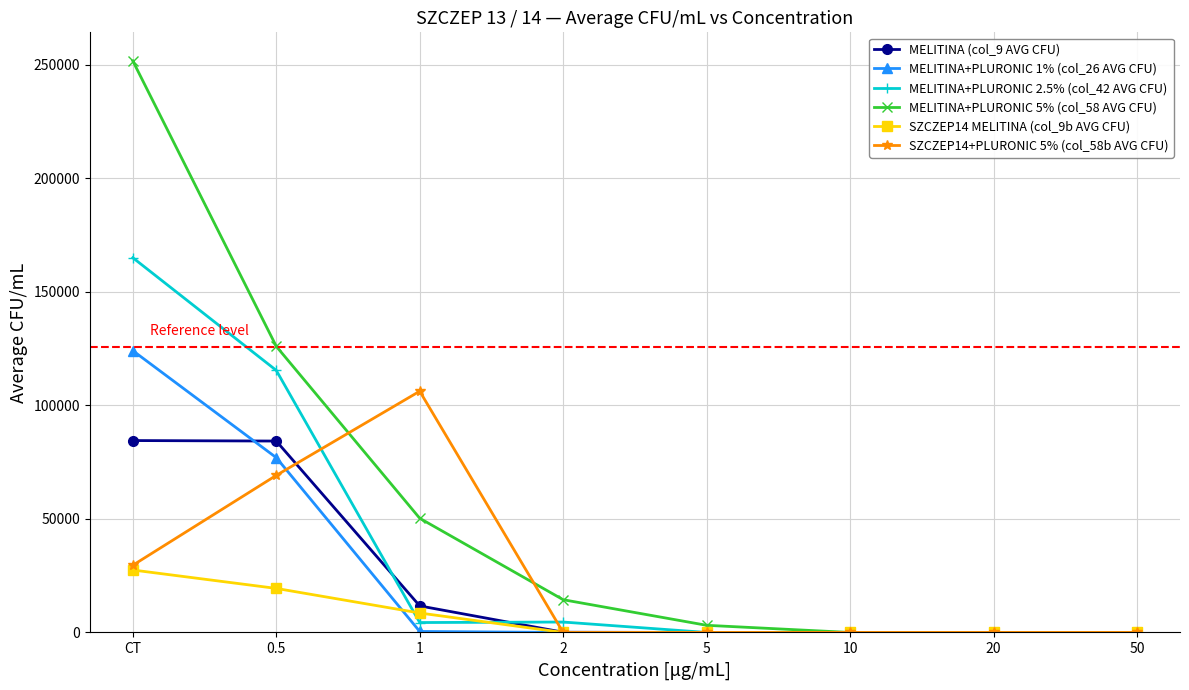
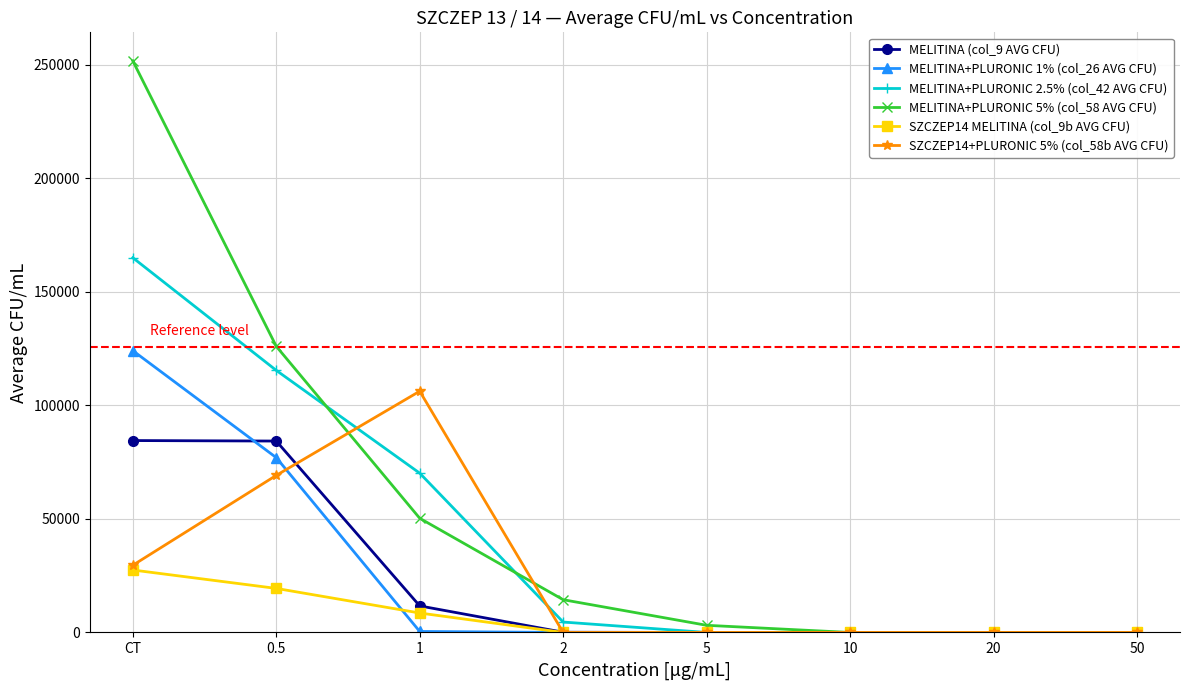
MELITINA+PLURONIC 2.5% (col_42 AVG CFU), 1: 4000 -> 70000
